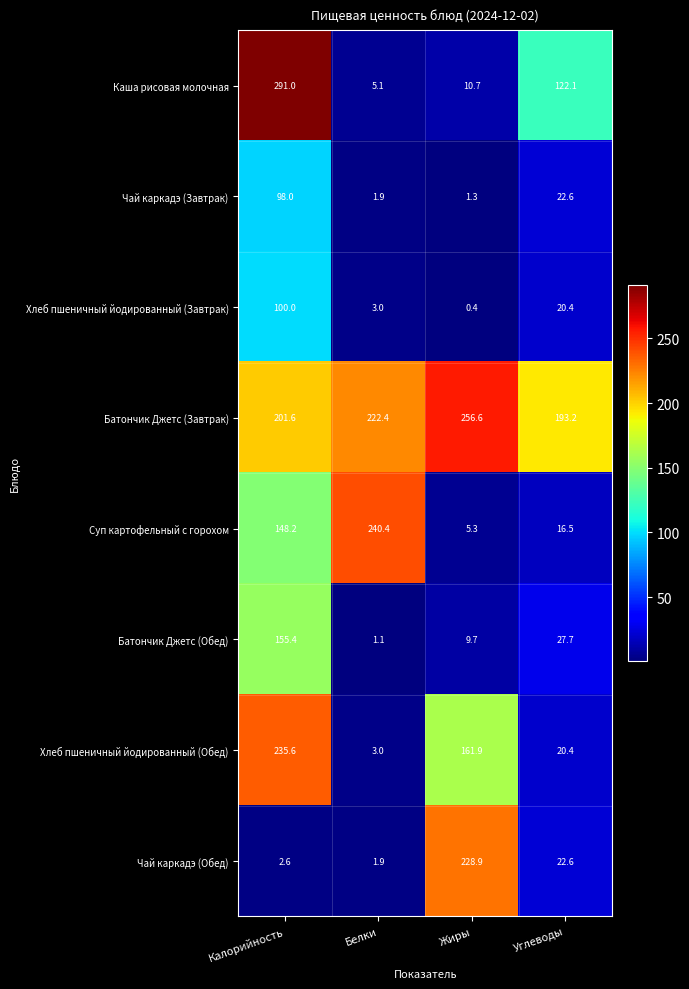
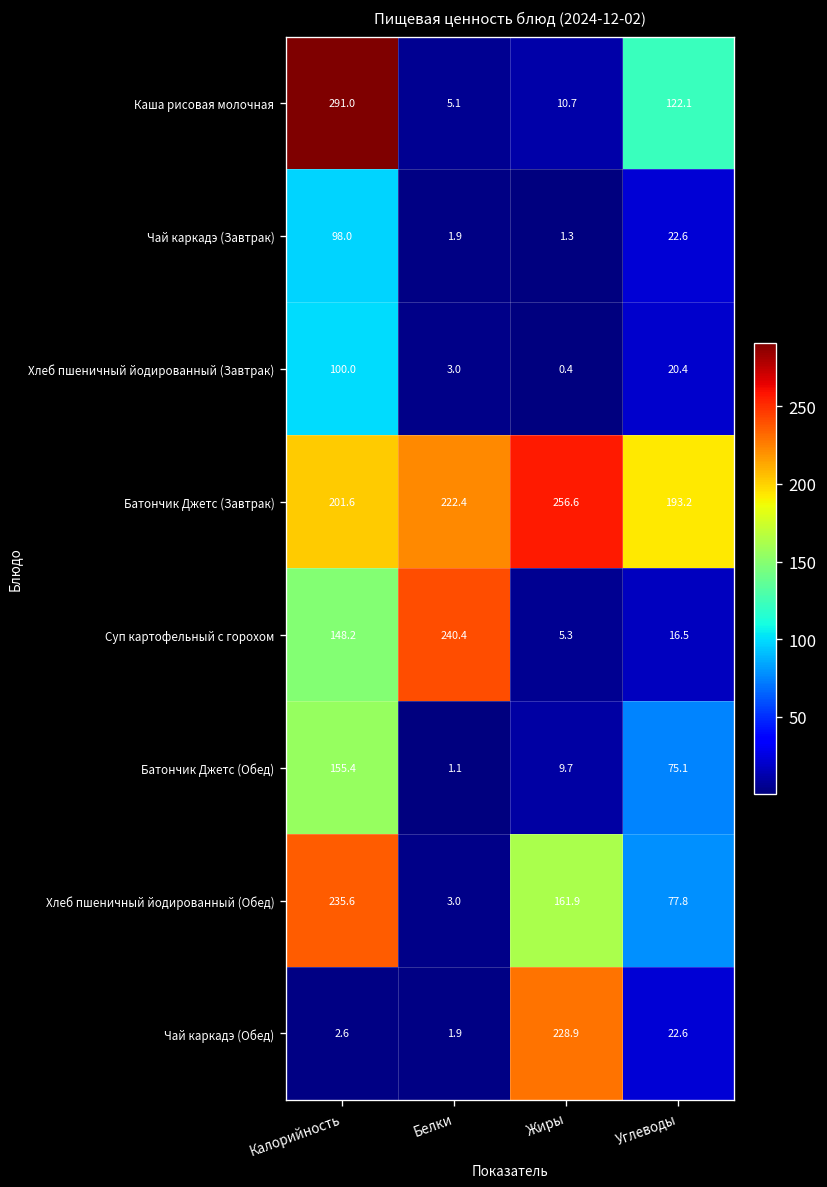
Батончик Джетс (Обед), Углеводы: 27.7 -> 75.1
Хлеб пшеничный йодированный (Обед), Углеводы: 20.4 -> 77.8
